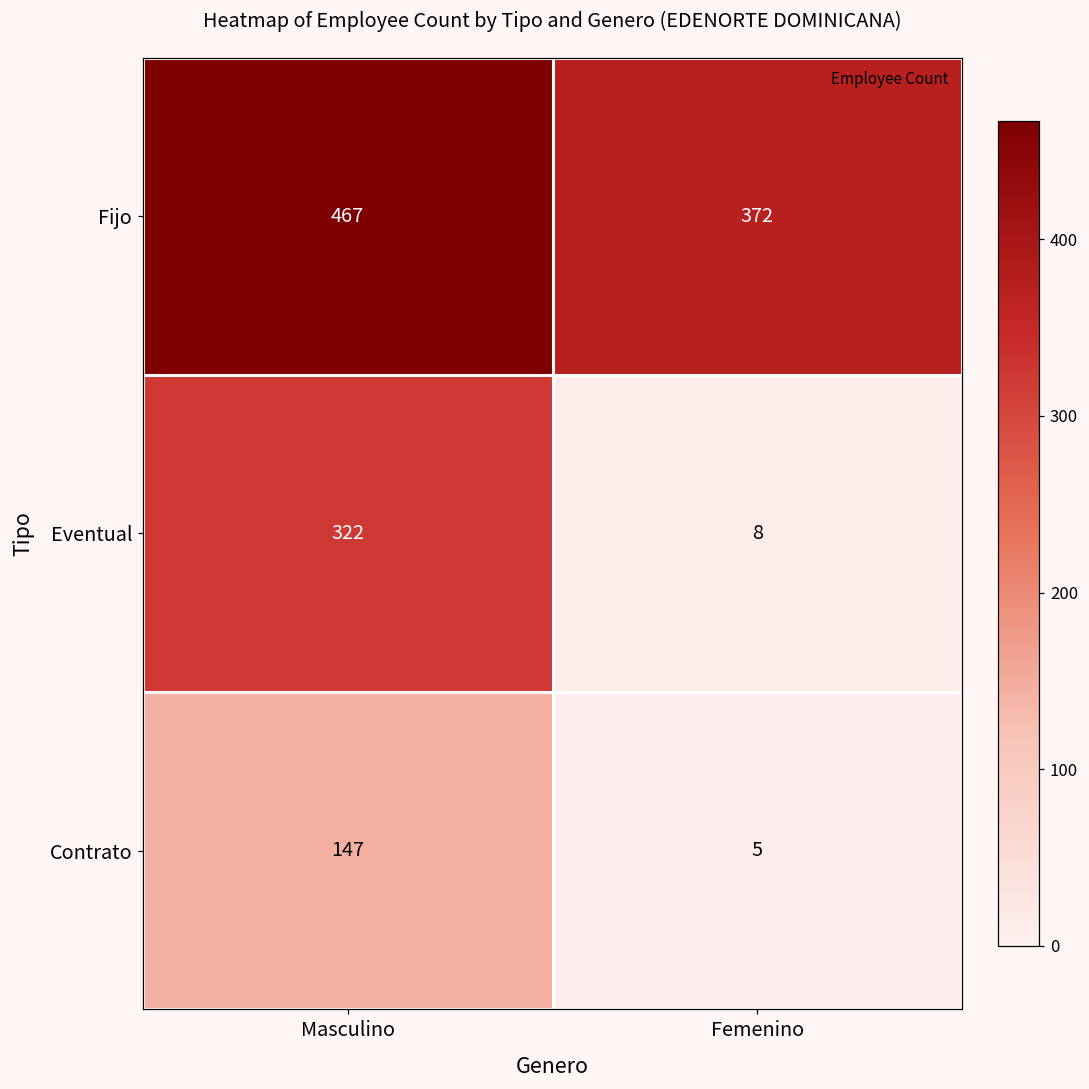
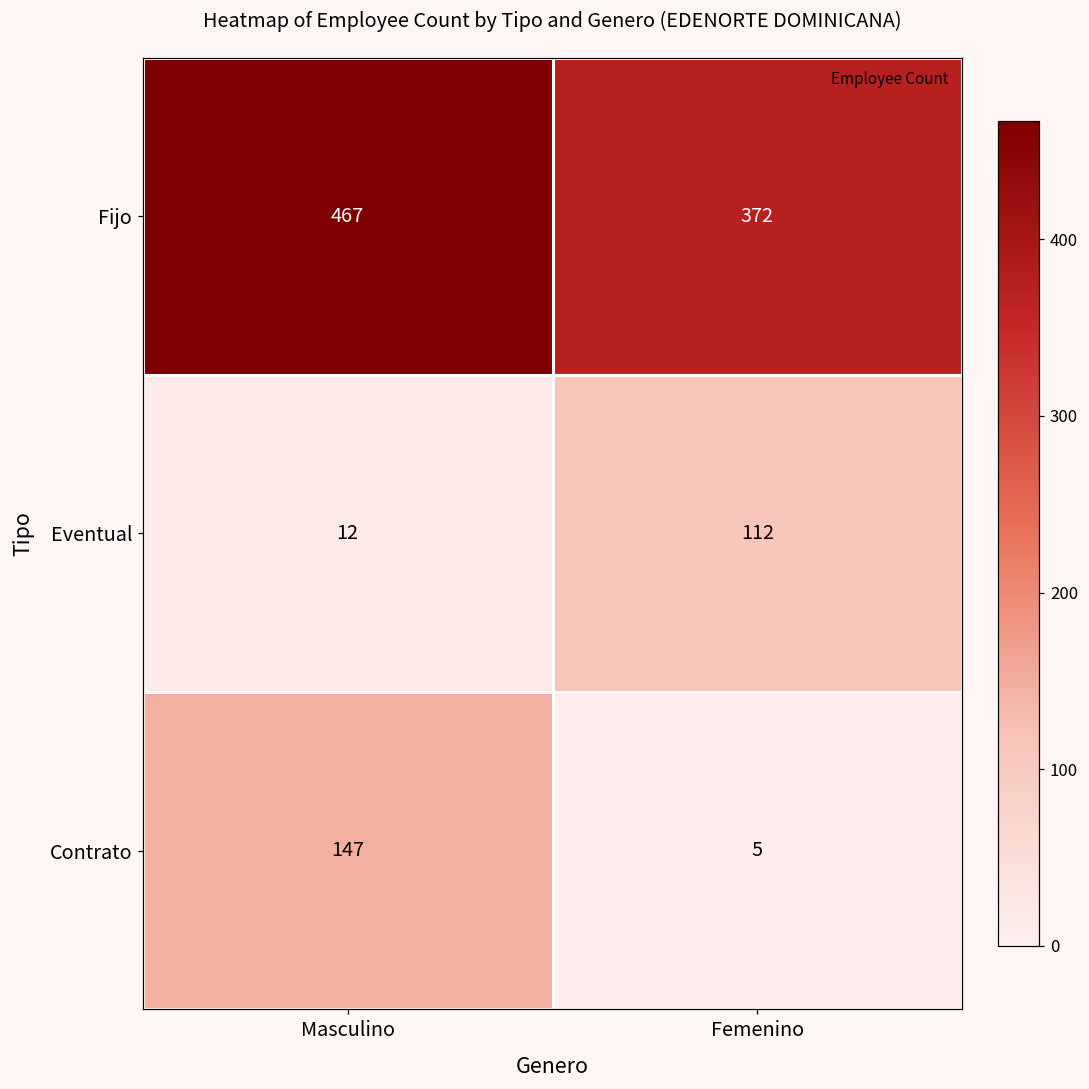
Eventual, Masculino: 322 -> 12
Eventual, Femenino: 8 -> 112
